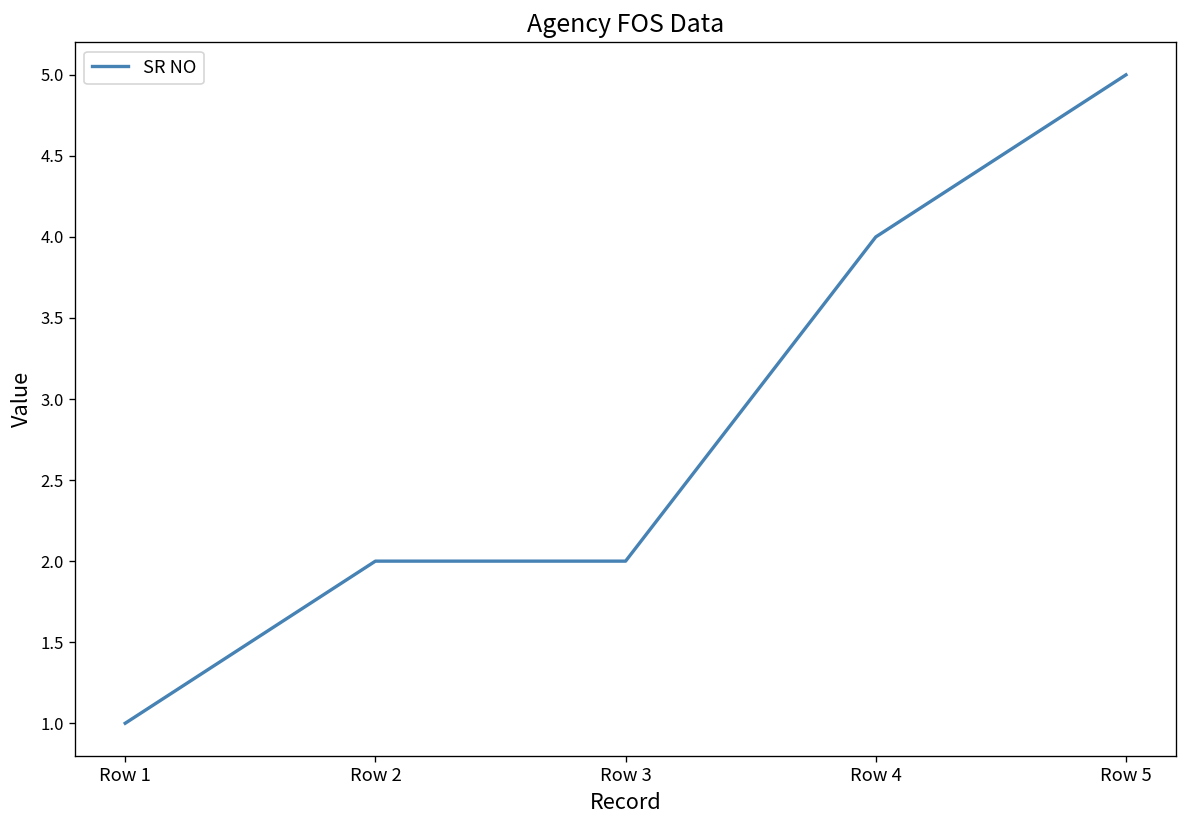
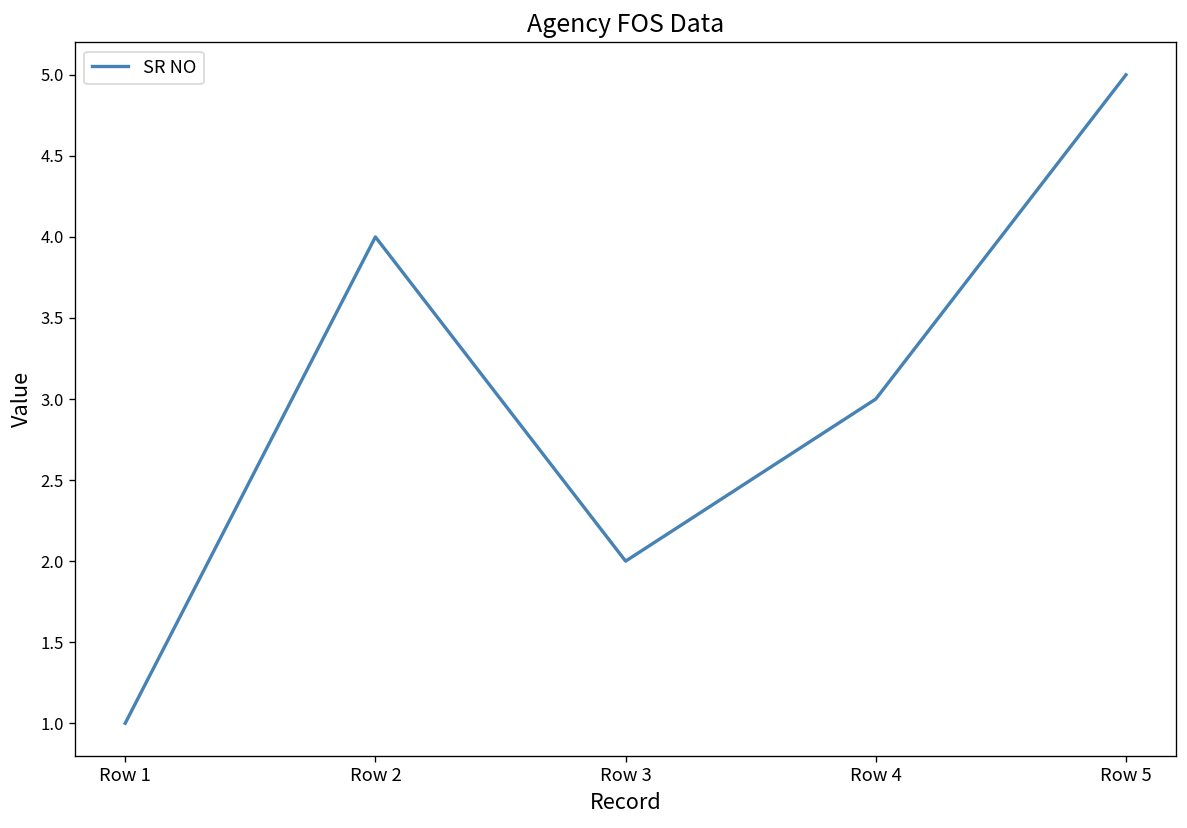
Row 2: 2 -> 4
Row 4: 4 -> 3
